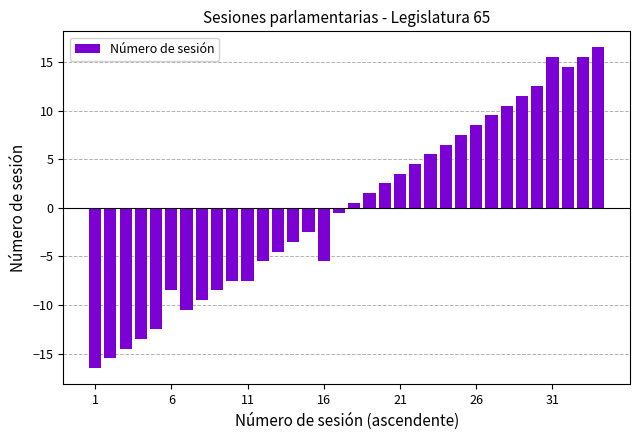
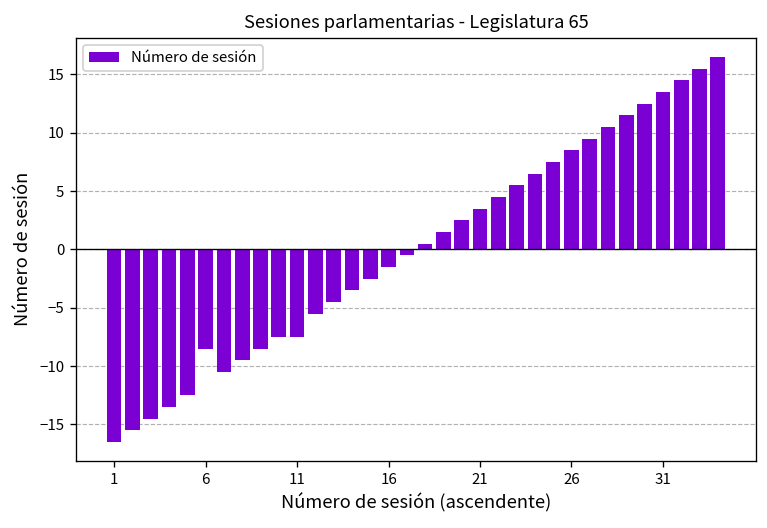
16: -6 -> -2
31: 16 -> 14
